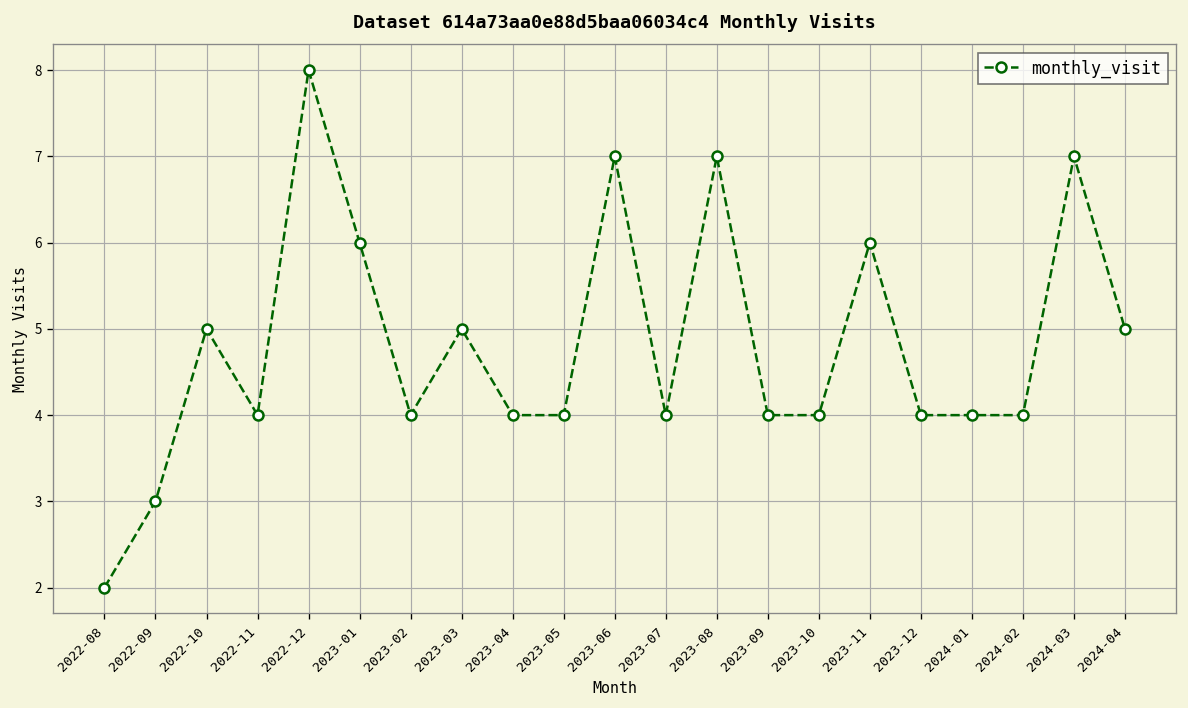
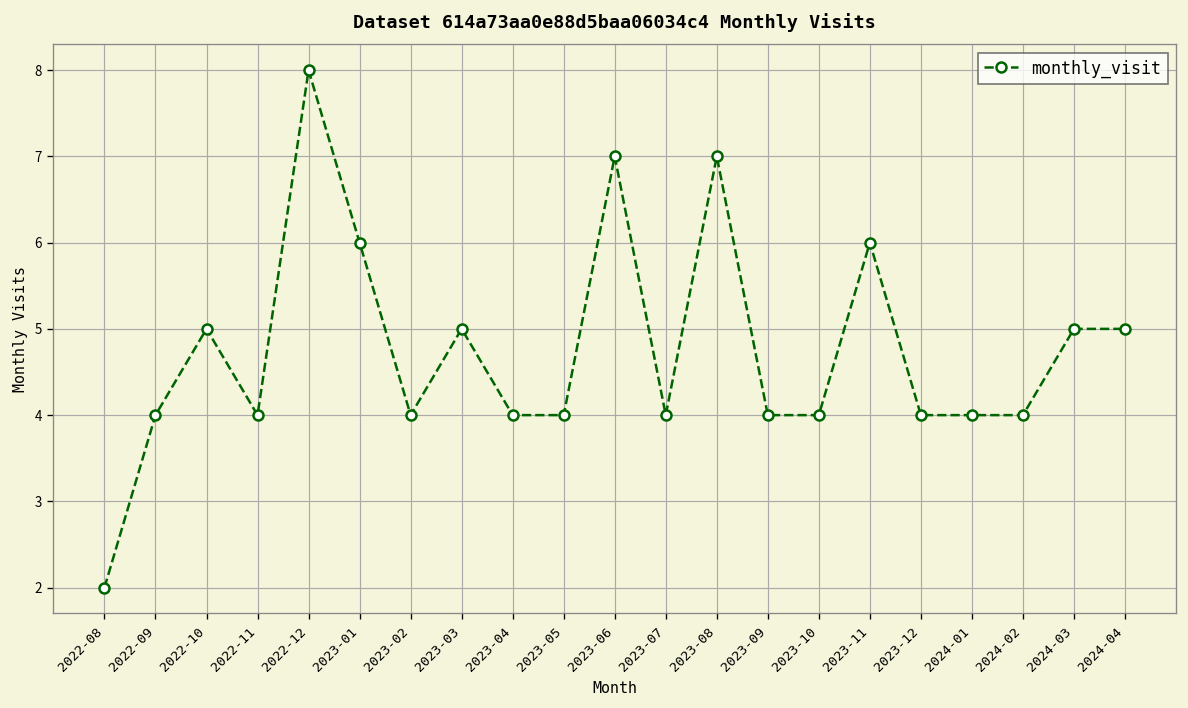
2022-09: 3 -> 4
2024-03: 7 -> 5
